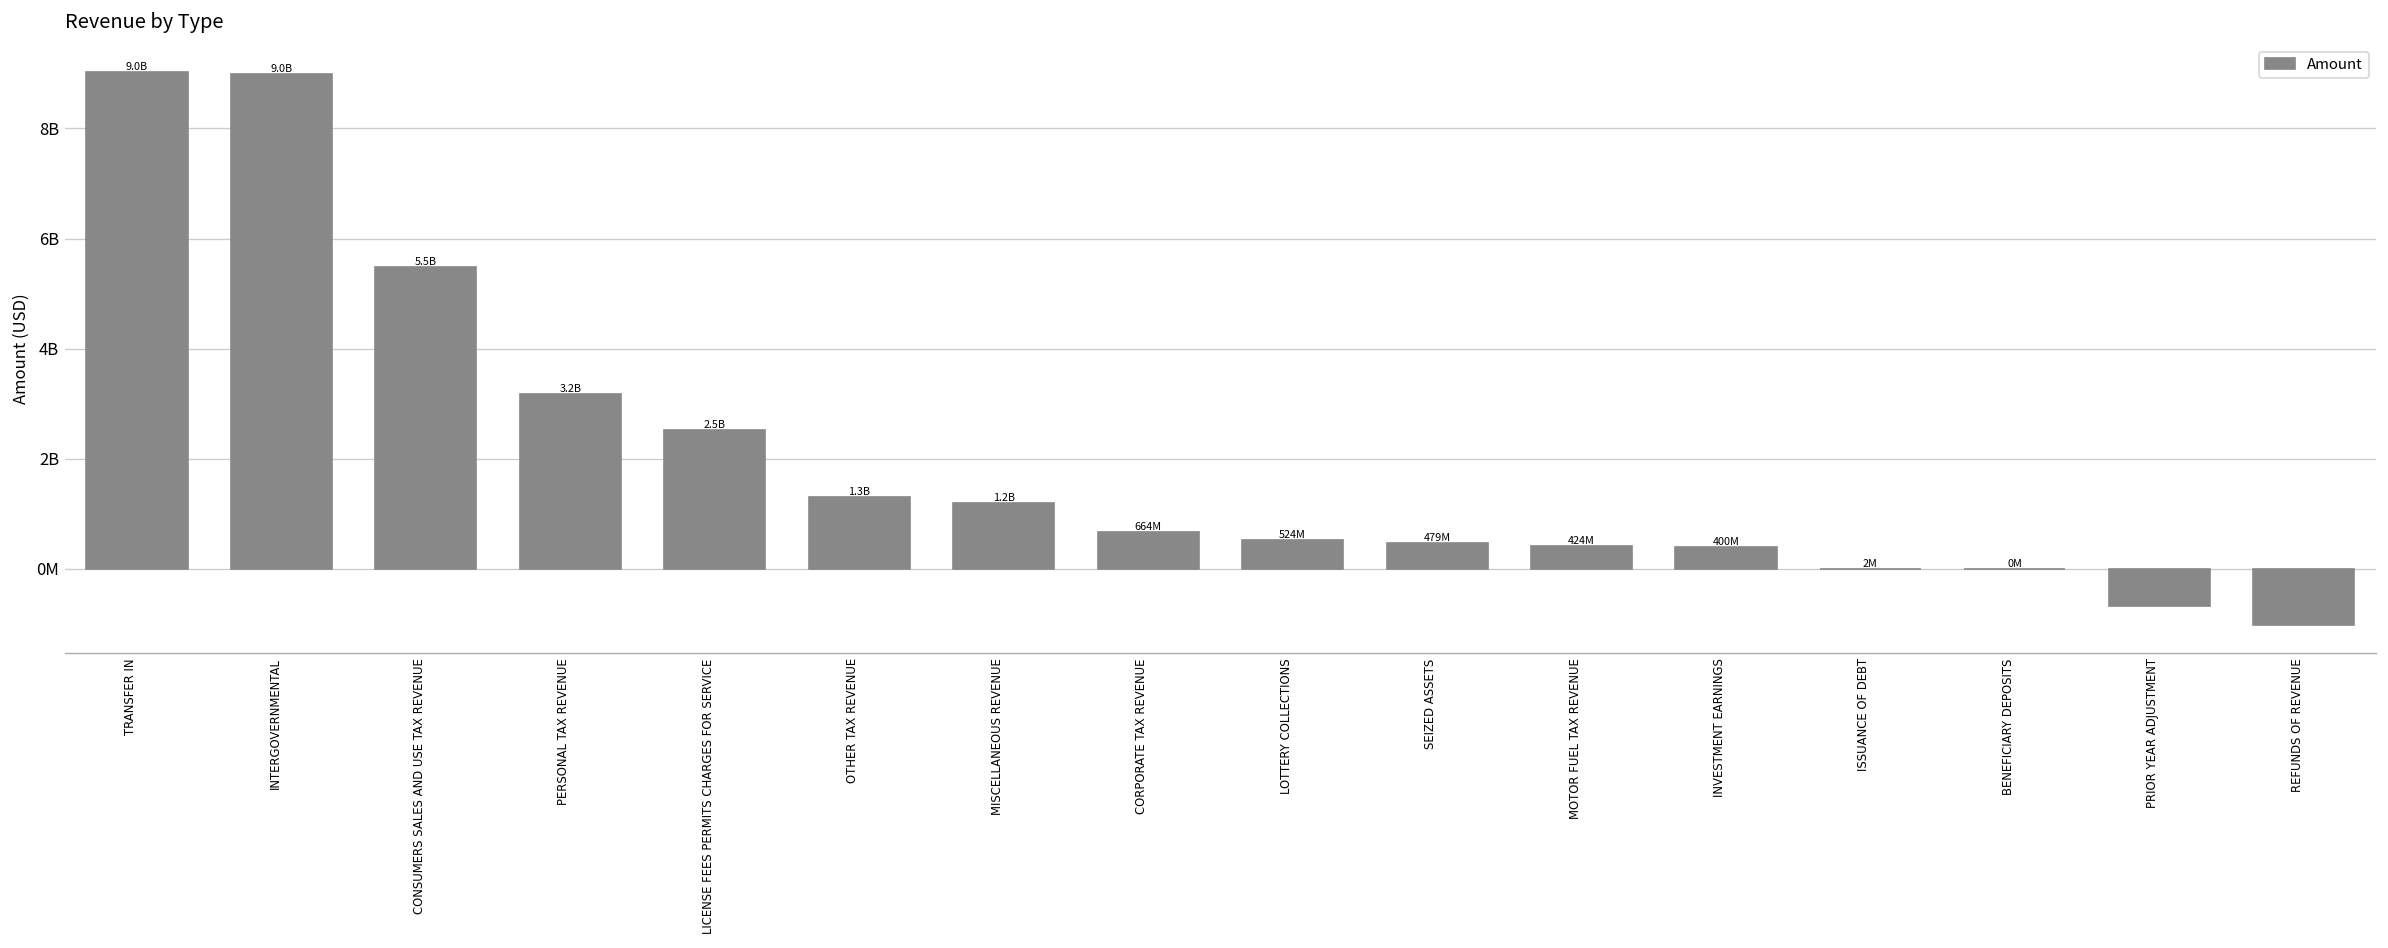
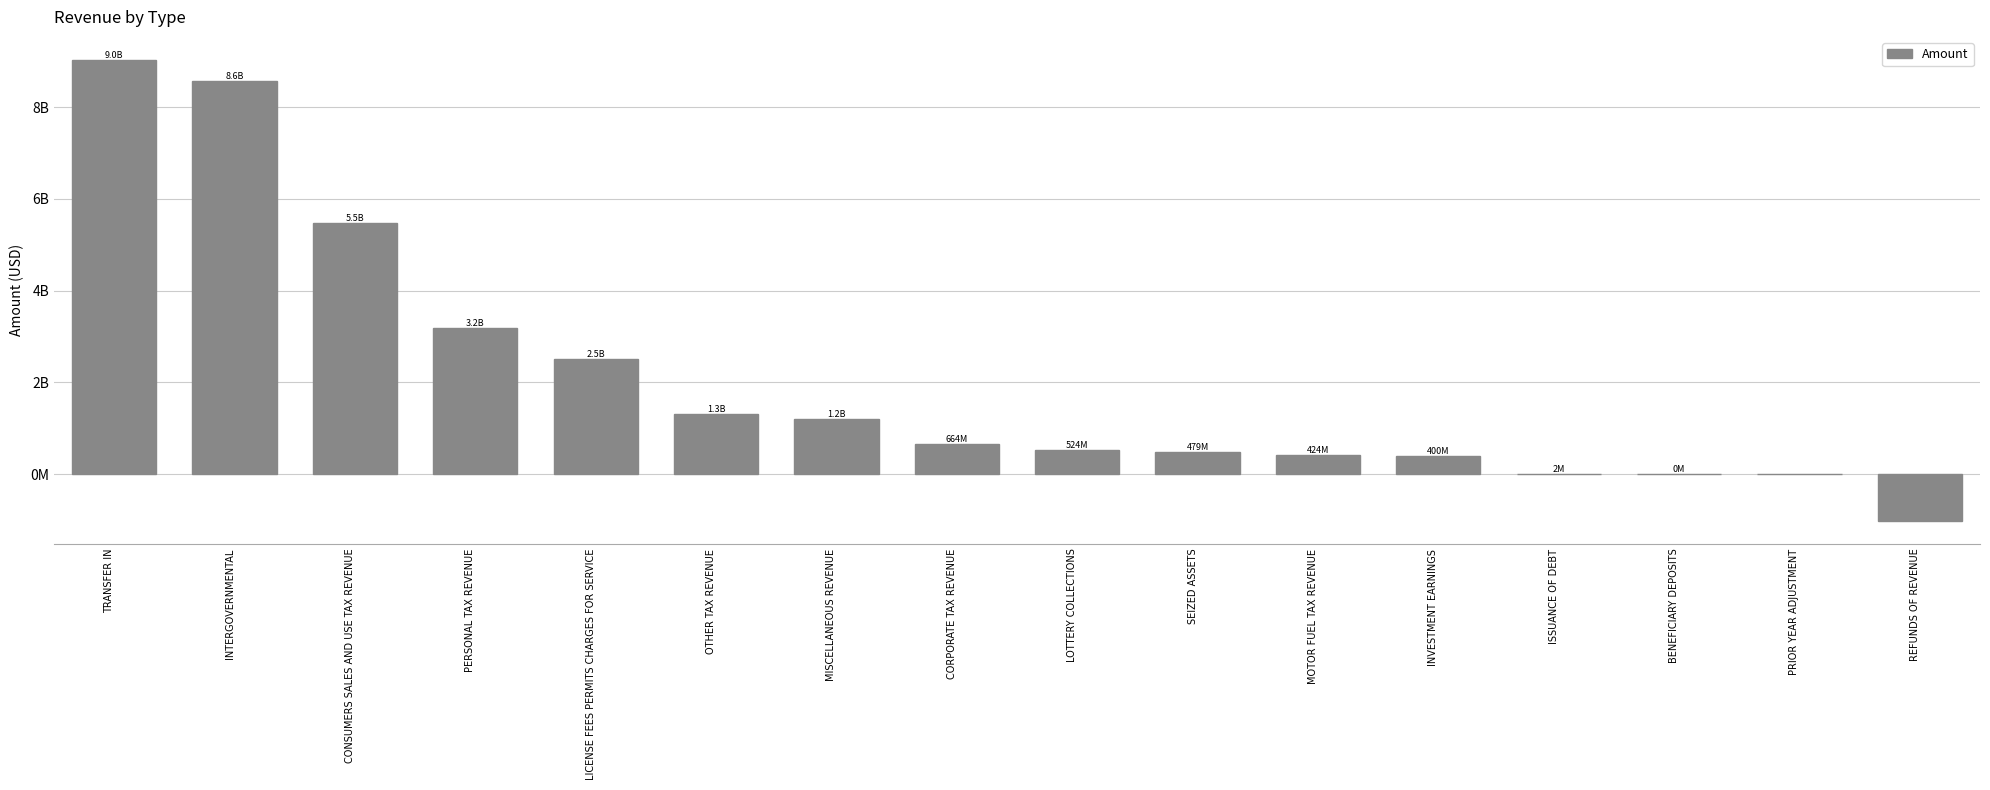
INTERGOVERNMENTAL: 9.0B -> 8.6B
PRIOR YEAR ADJUSTMENT: -700000000 -> 0
